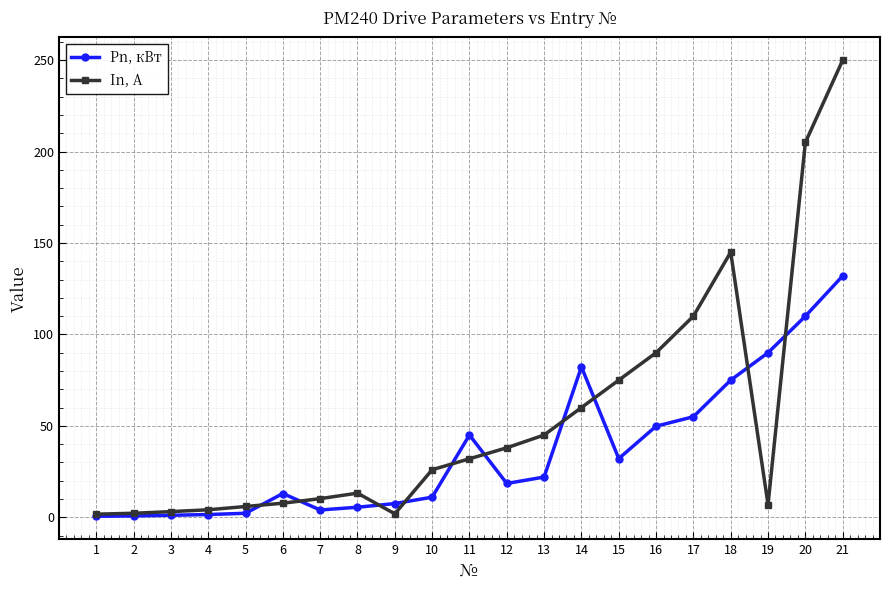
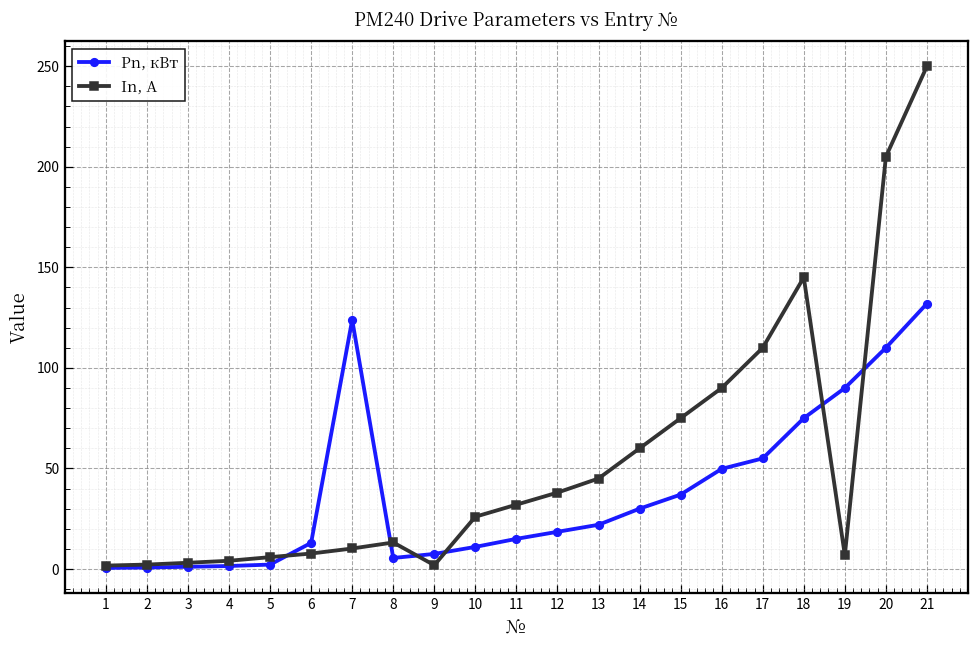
Pn, кВт, 7: 4 -> 124
Pn, кВт, 11: 45 -> 15
Pn, кВт, 14: 82 -> 30
Pn, кВт, 15: 32 -> 37
